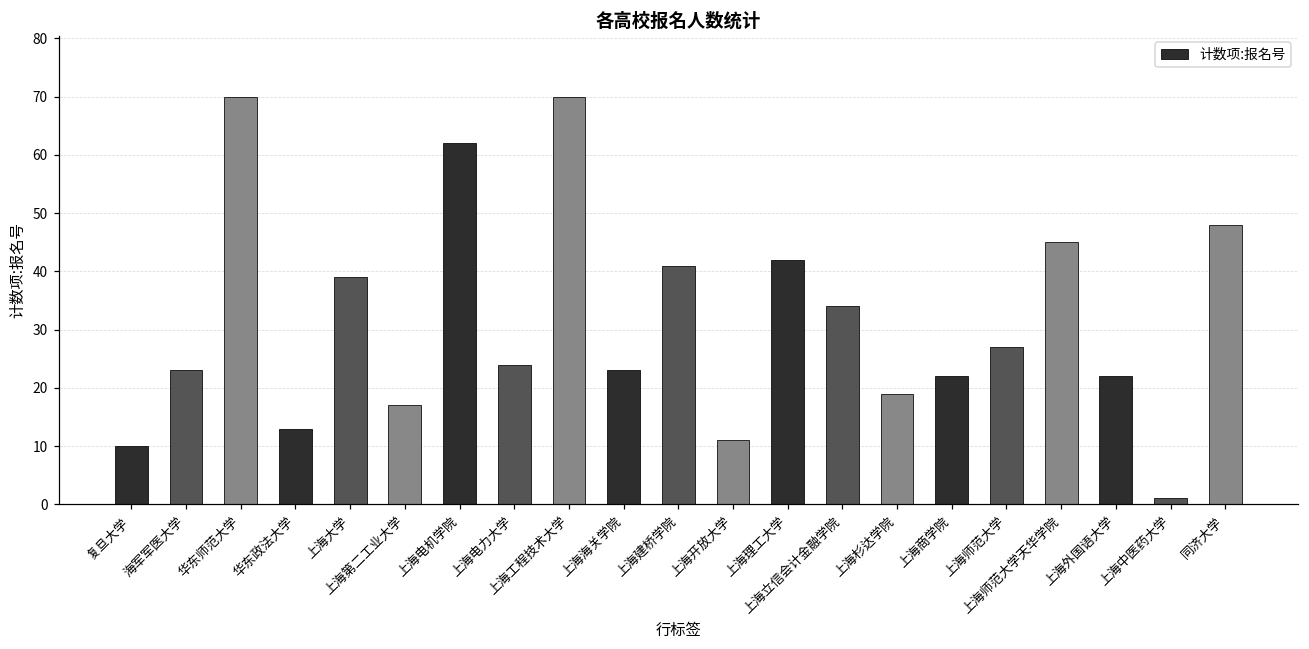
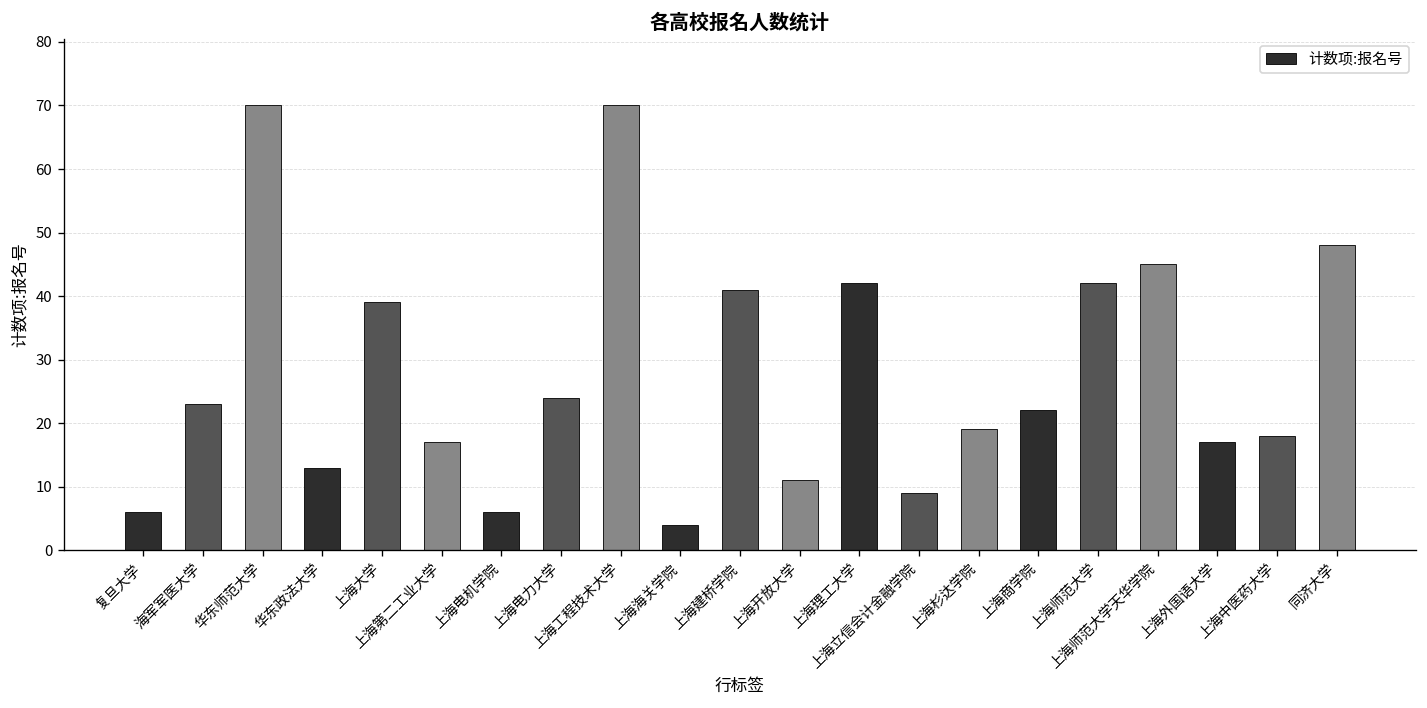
复旦大学: 10 -> 6
上海电机学院: 62 -> 6
上海海关学院: 23 -> 4
上海立信会计金融学院: 34 -> 9
上海师范大学: 27 -> 42
上海外国语大学: 22 -> 17
上海中医药大学: 1 -> 18
